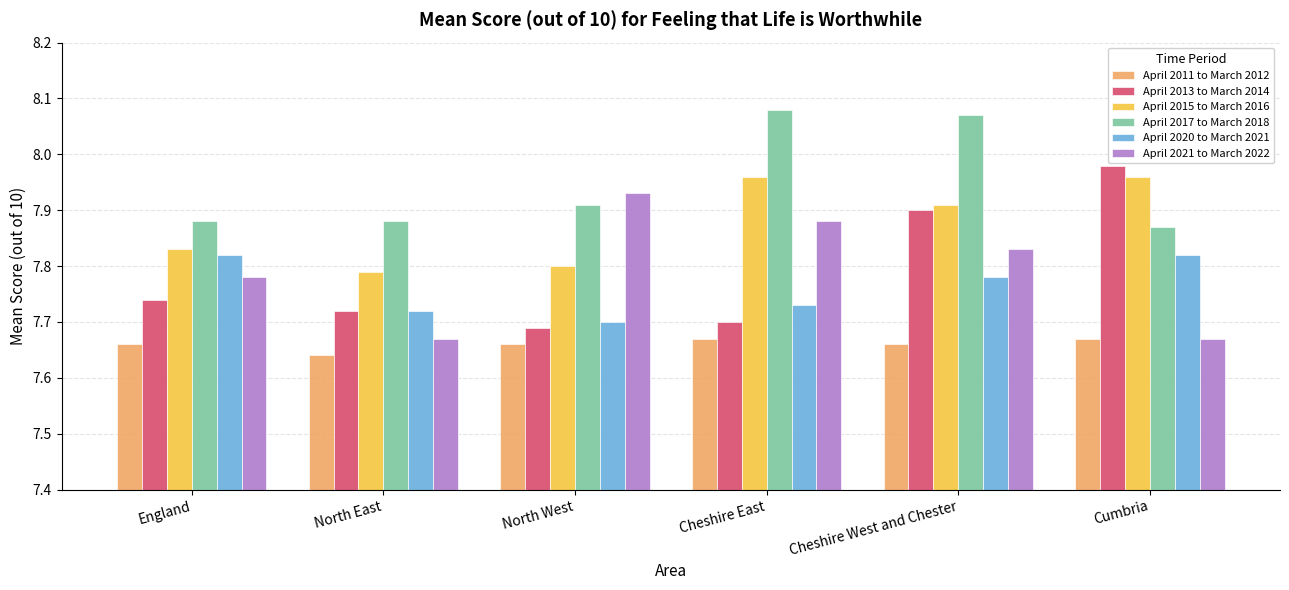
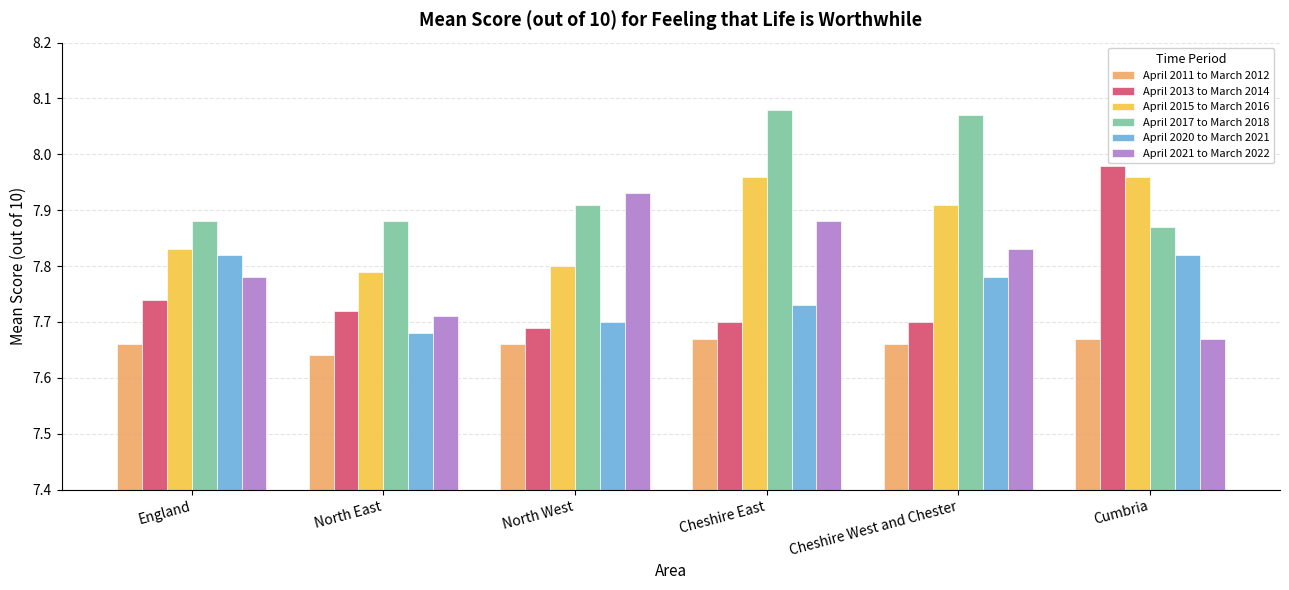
April 2020 to March 2021, North East: 7.72 -> 7.68
April 2021 to March 2022, North East: 7.67 -> 7.71
April 2013 to March 2014, Cheshire West and Chester: 7.9 -> 7.7
